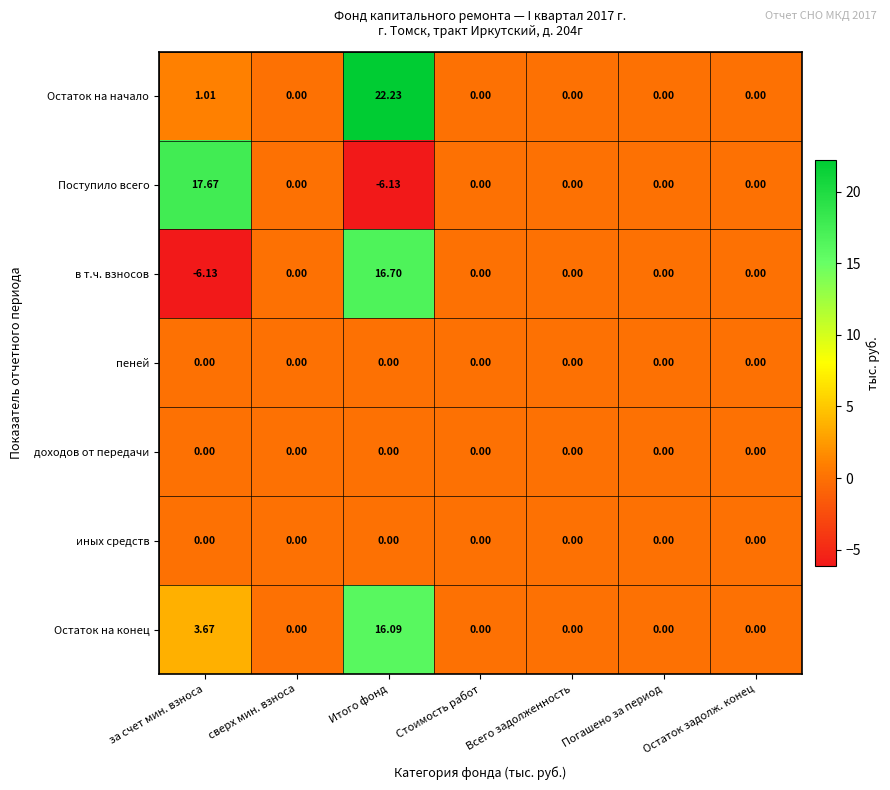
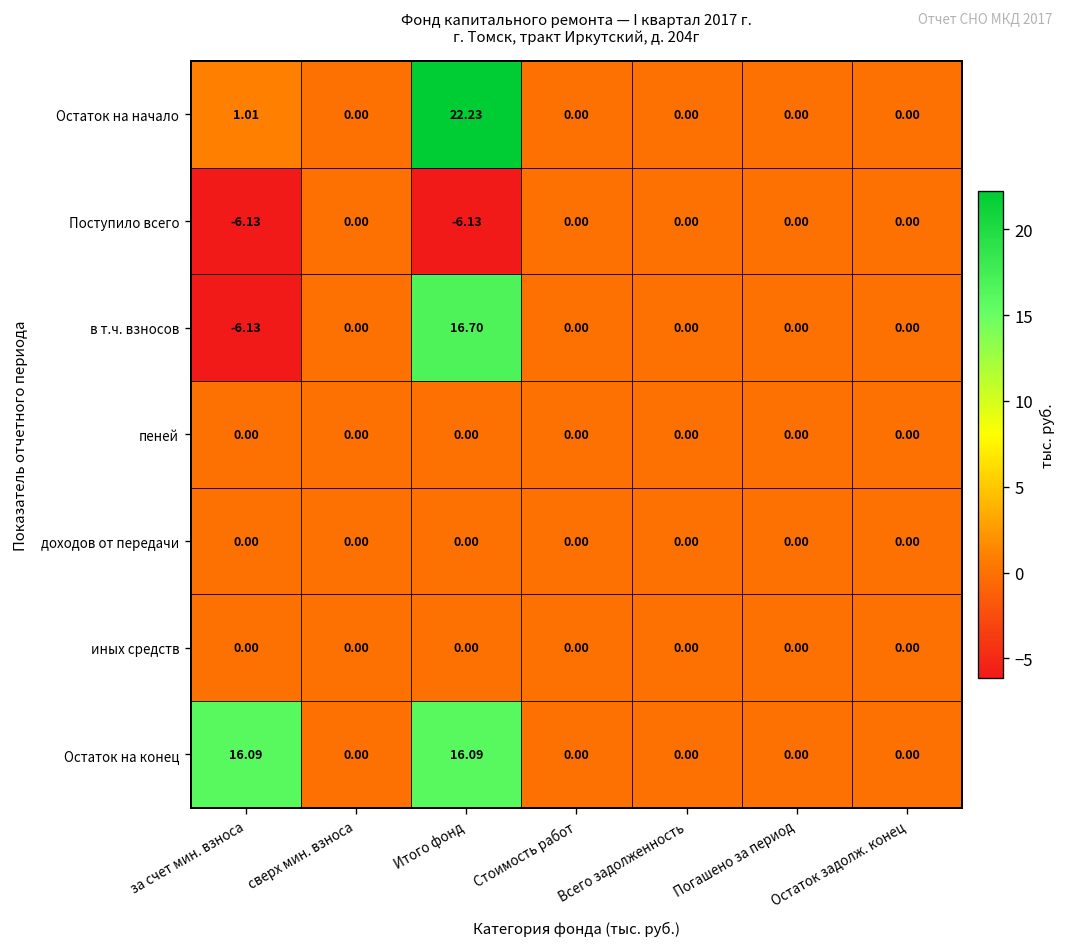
Поступило всего, за счет мин. взноса: 17.67 -> -6.13
Остаток на конец, за счет мин. взноса: 3.67 -> 16.09
